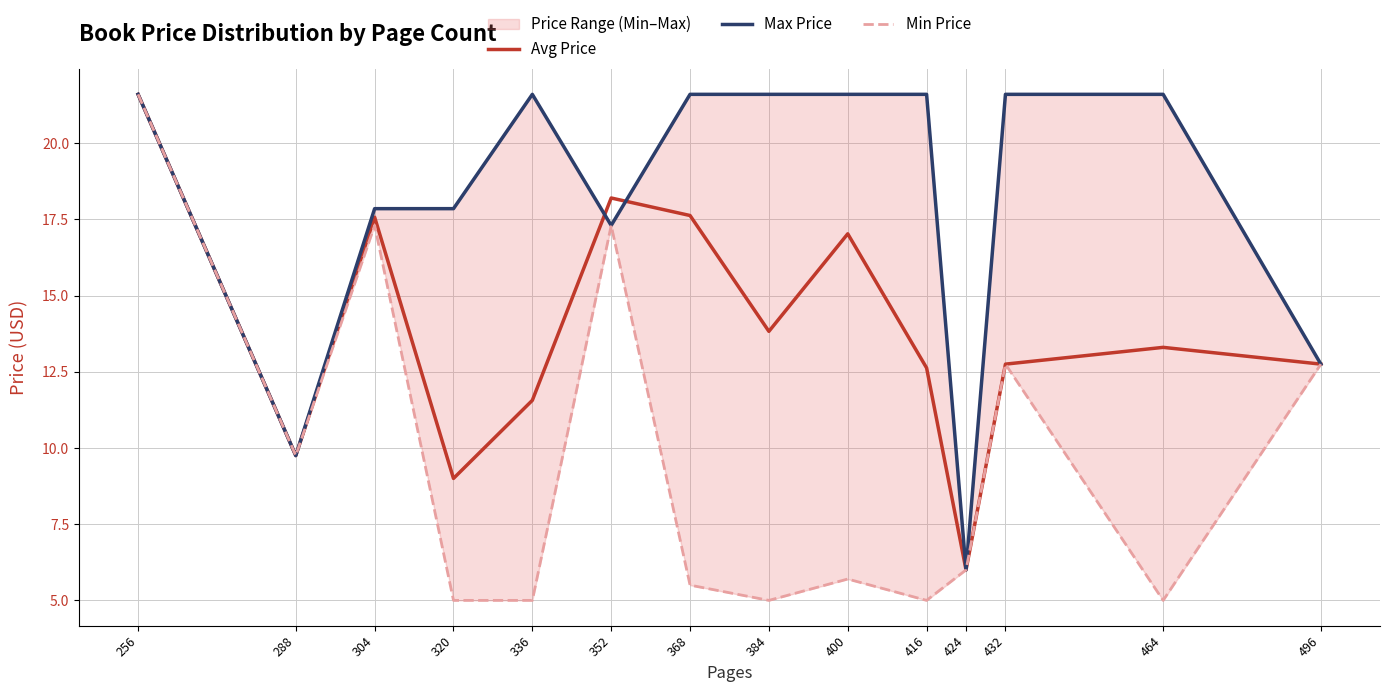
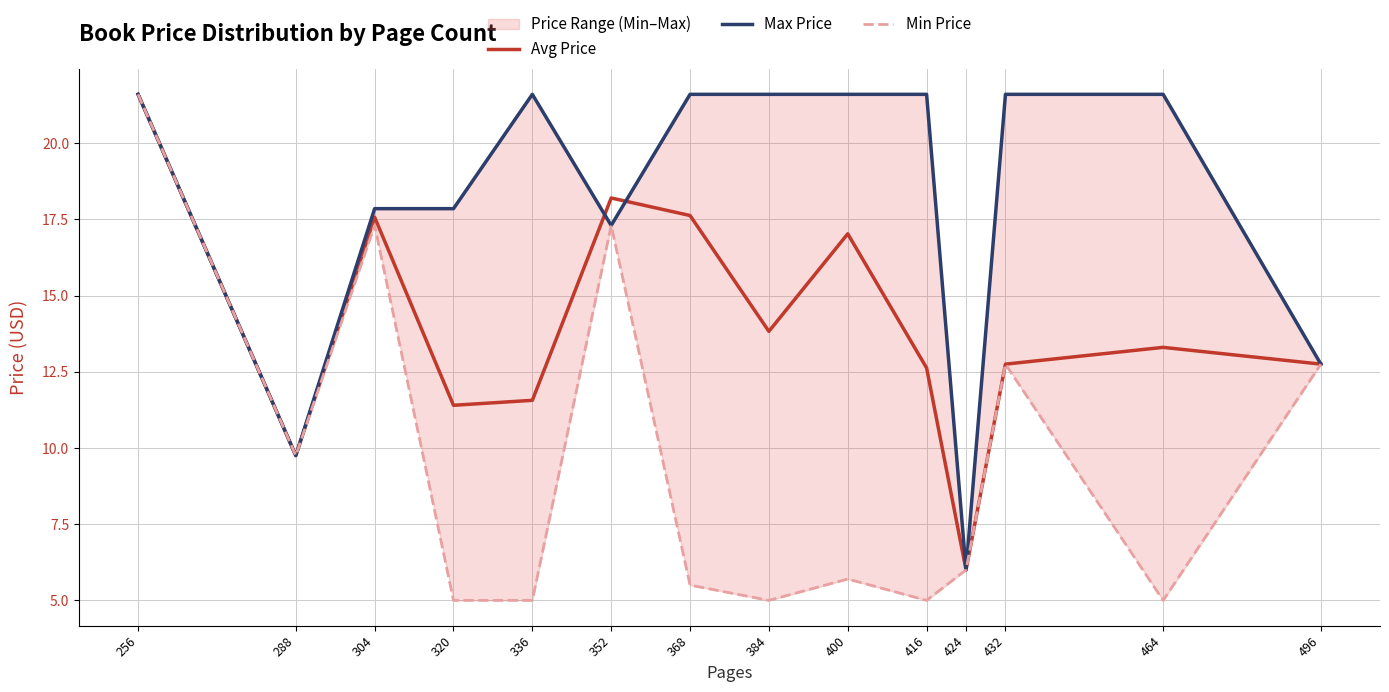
Avg Price, 320: 9.0 -> 11.4
